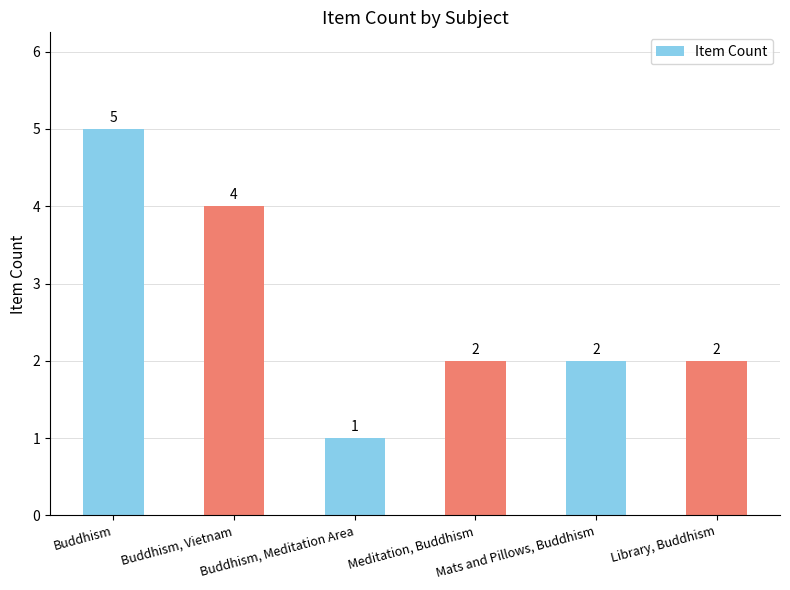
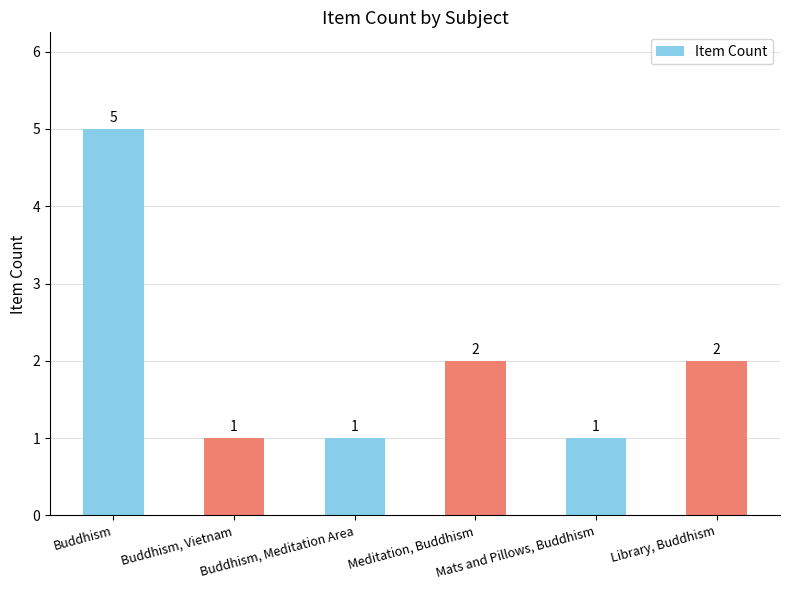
Buddhism, Vietnam: 4 -> 1
Mats and Pillows, Buddhism: 2 -> 1
